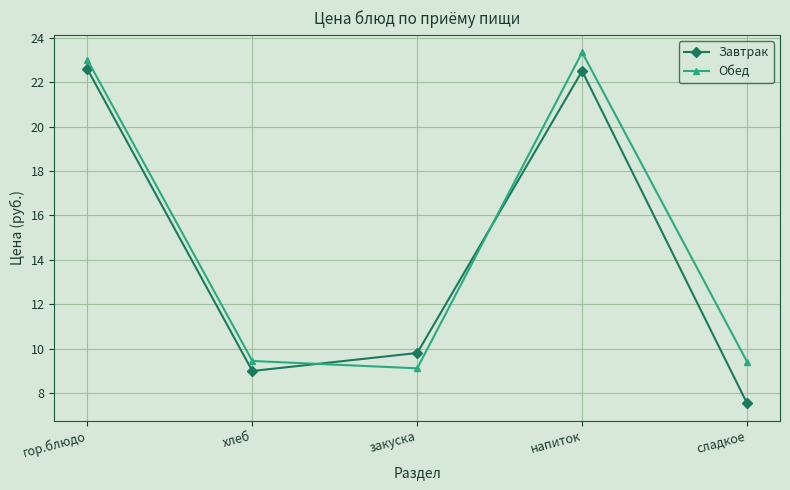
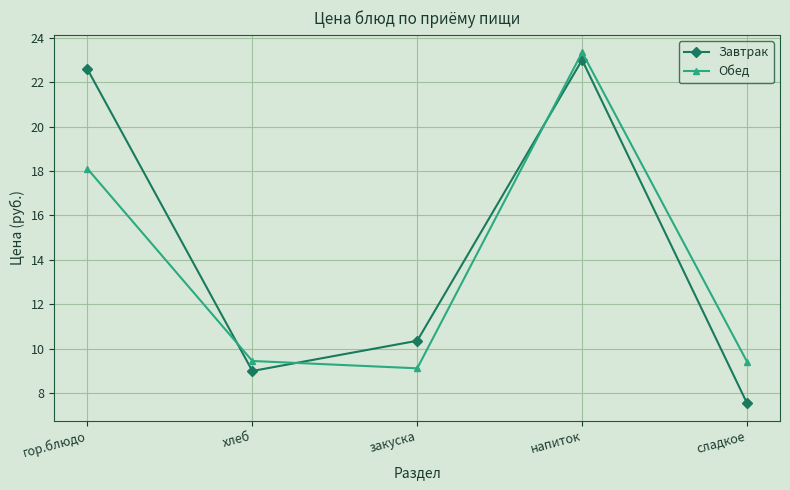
Обед, гор.блюдо: 23.0 -> 18.1
Завтрак, закуска: 9.8 -> 10.4
Завтрак, напиток: 22.5 -> 23.0
